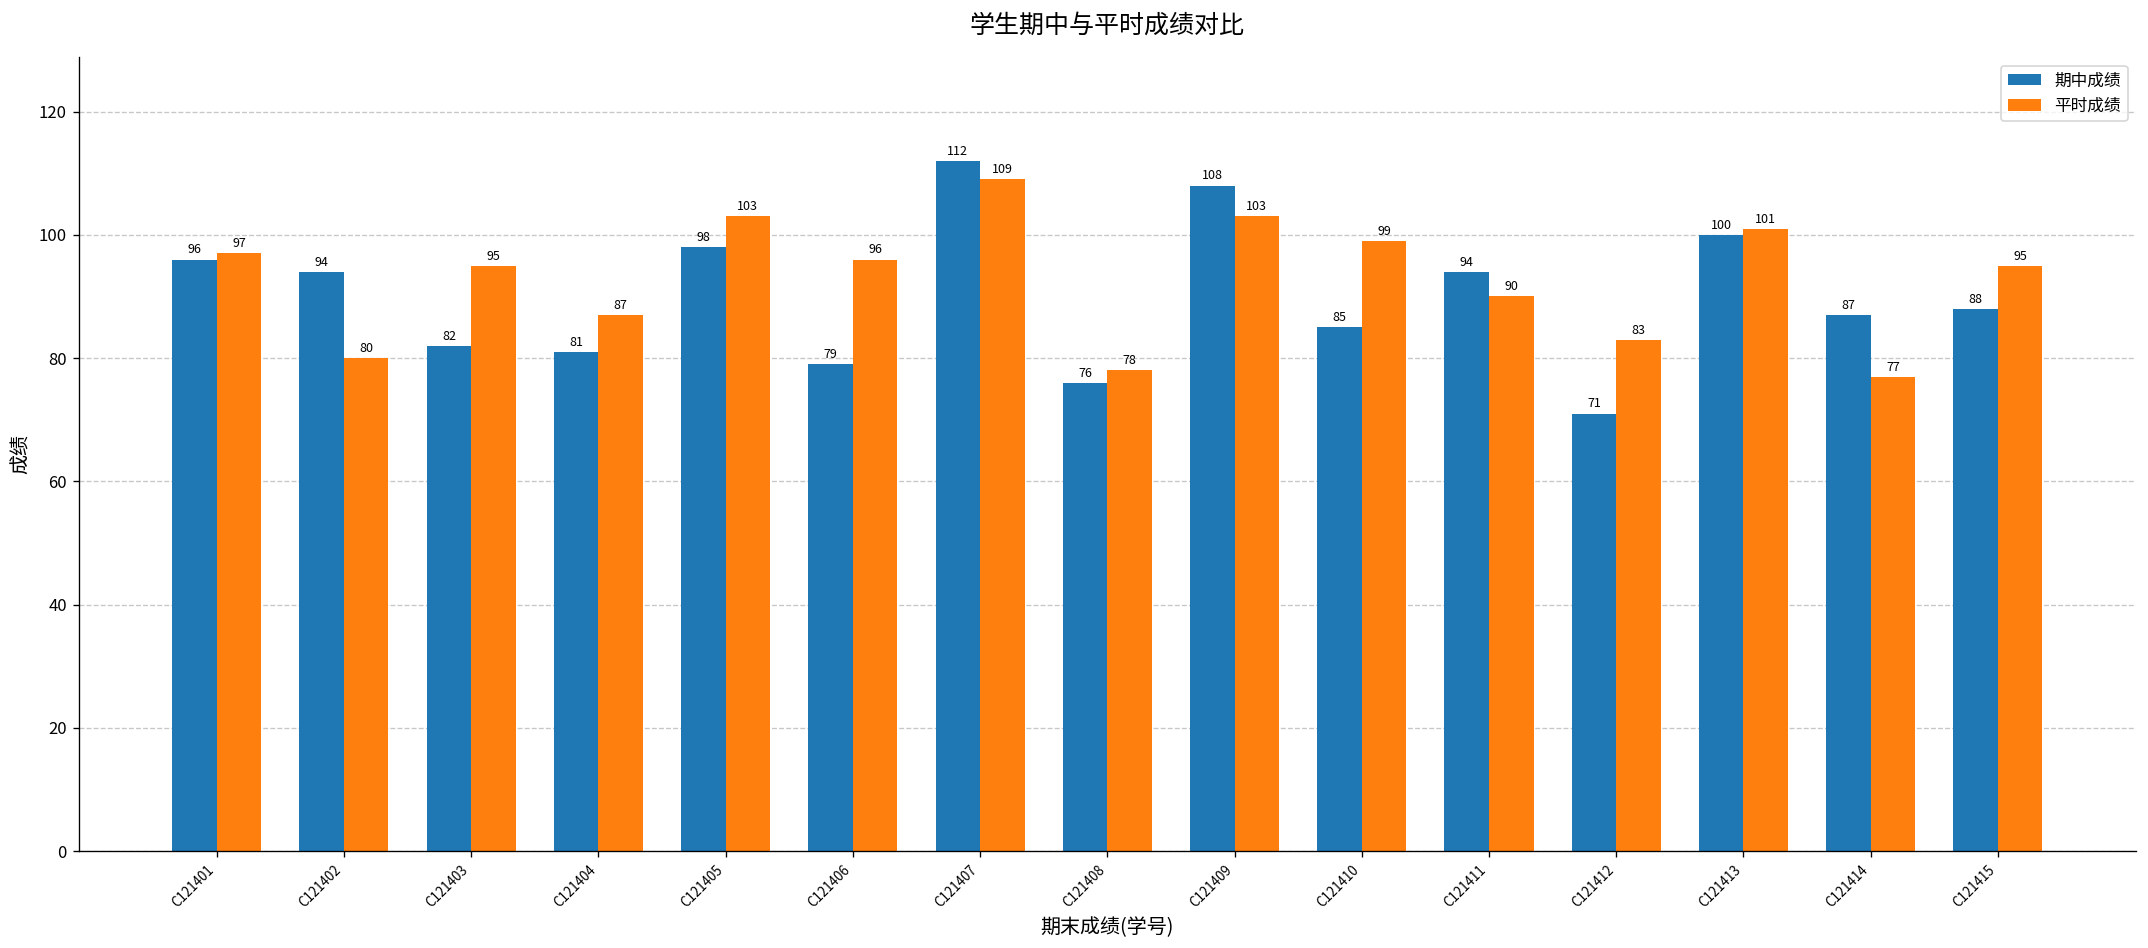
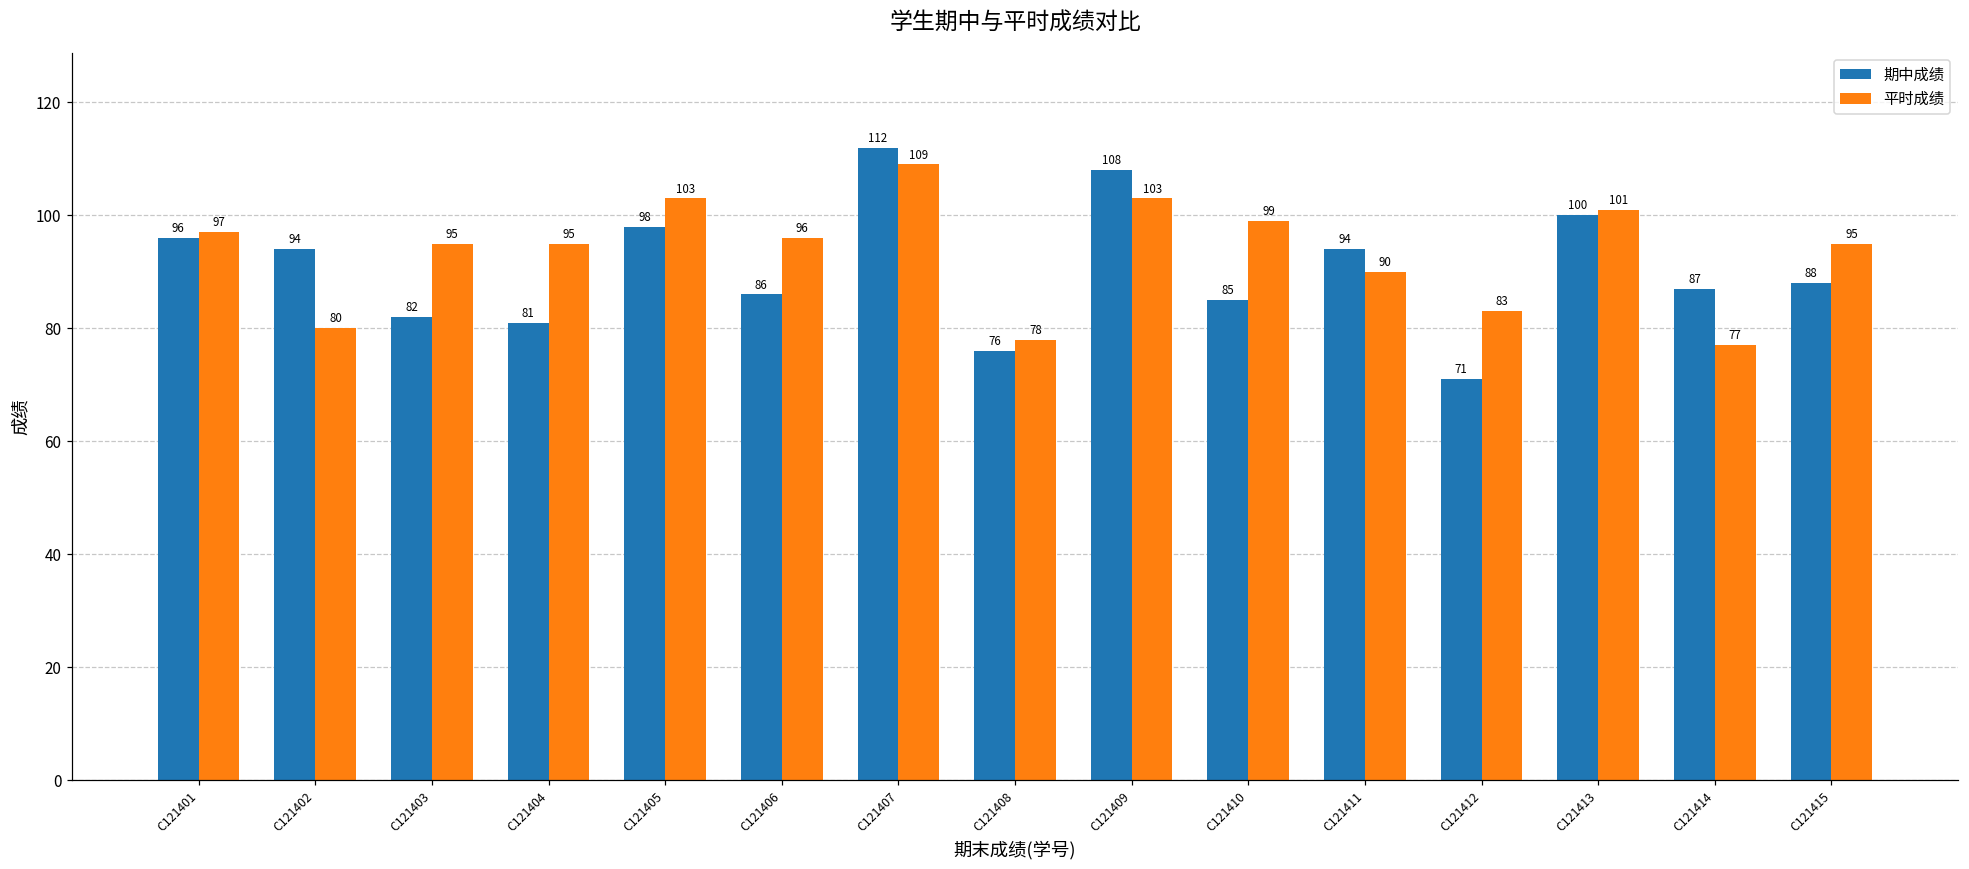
平时成绩, C121404: 87 -> 95
期中成绩, C121406: 79 -> 86
